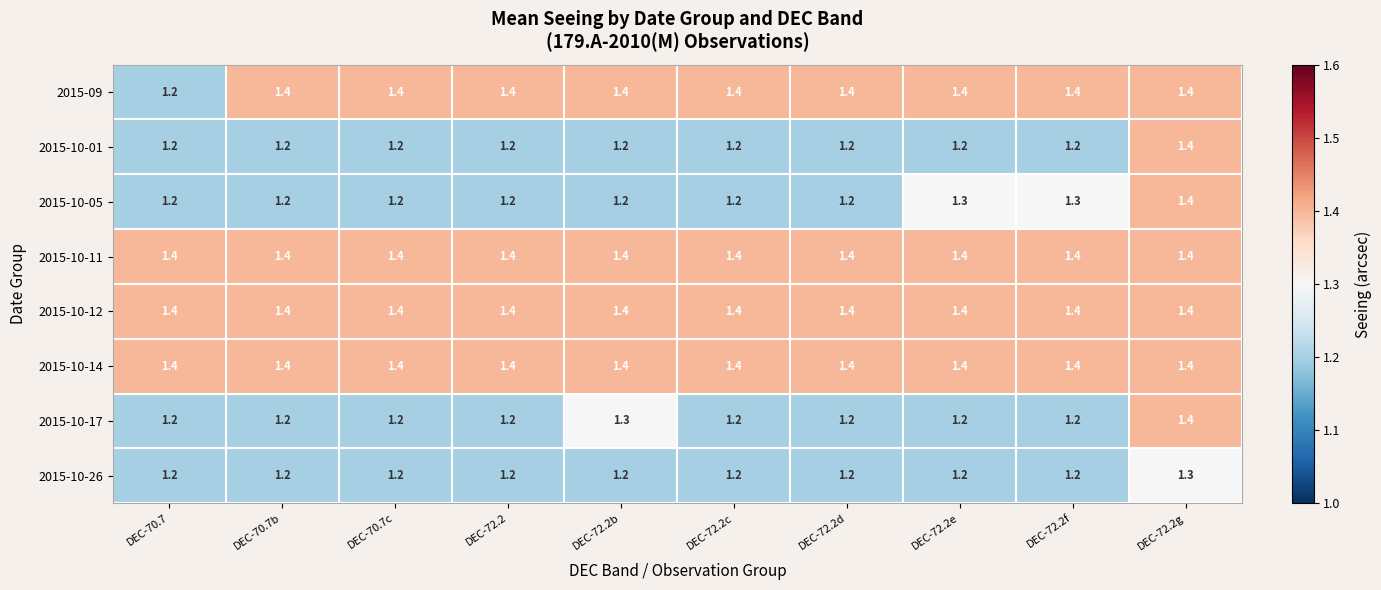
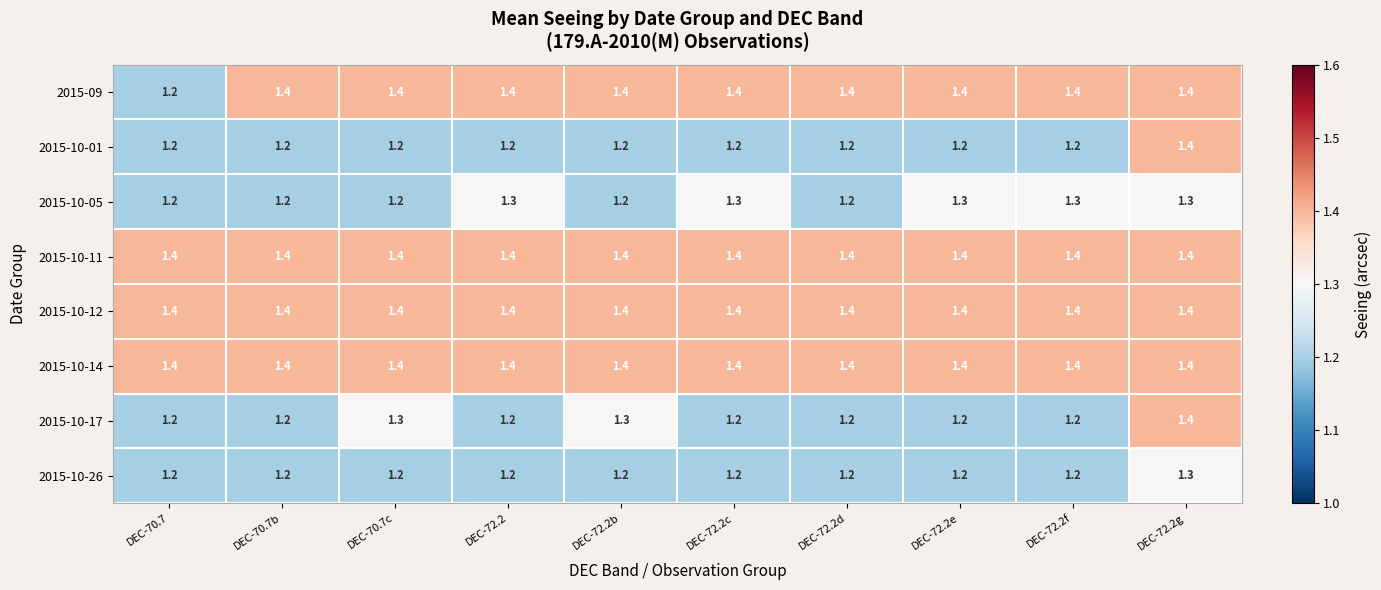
2015-10-05, DEC-72.2: 1.2 -> 1.3
2015-10-05, DEC-72.2c: 1.2 -> 1.3
2015-10-05, DEC-72.2g: 1.4 -> 1.3
2015-10-17, DEC-70.7c: 1.2 -> 1.3
